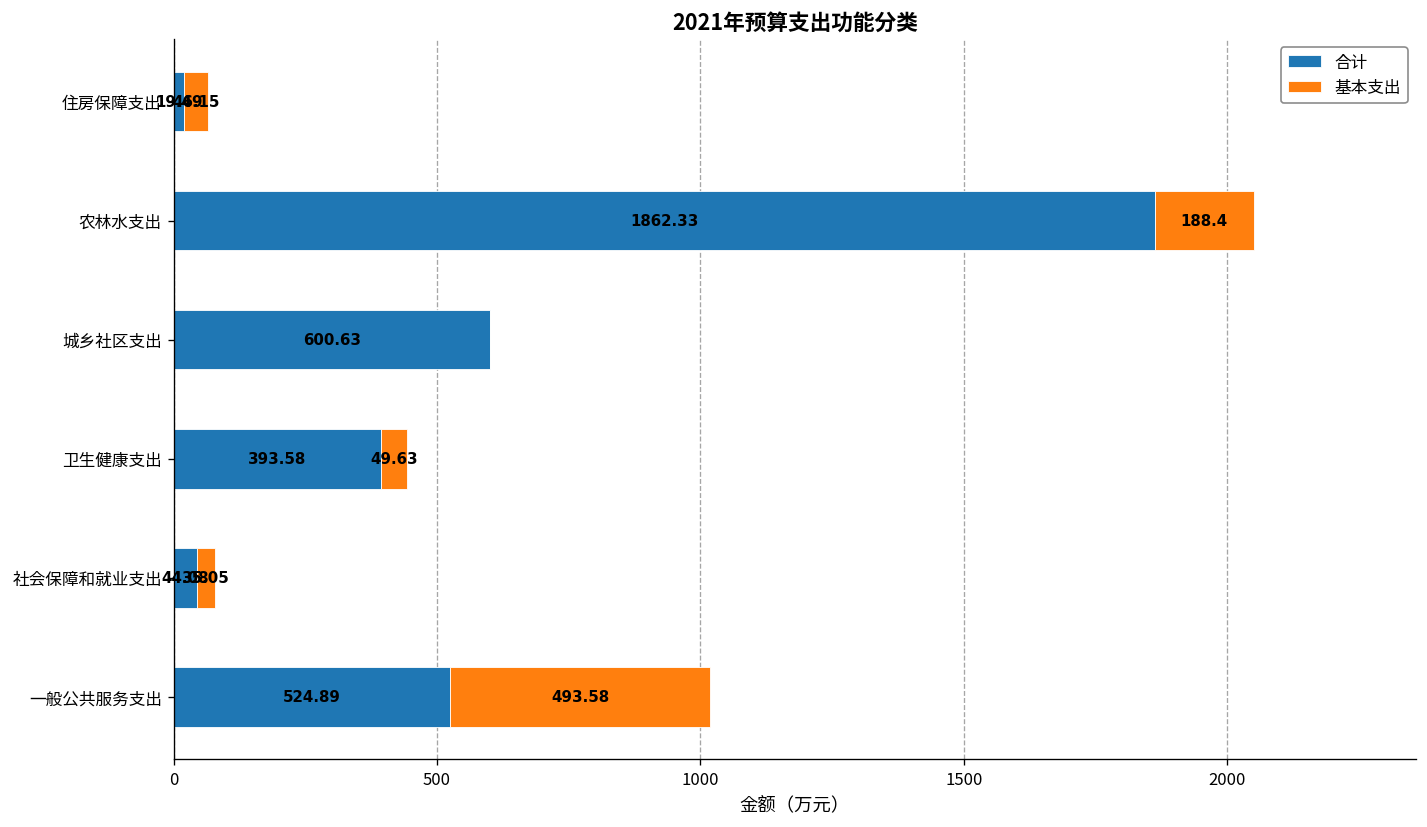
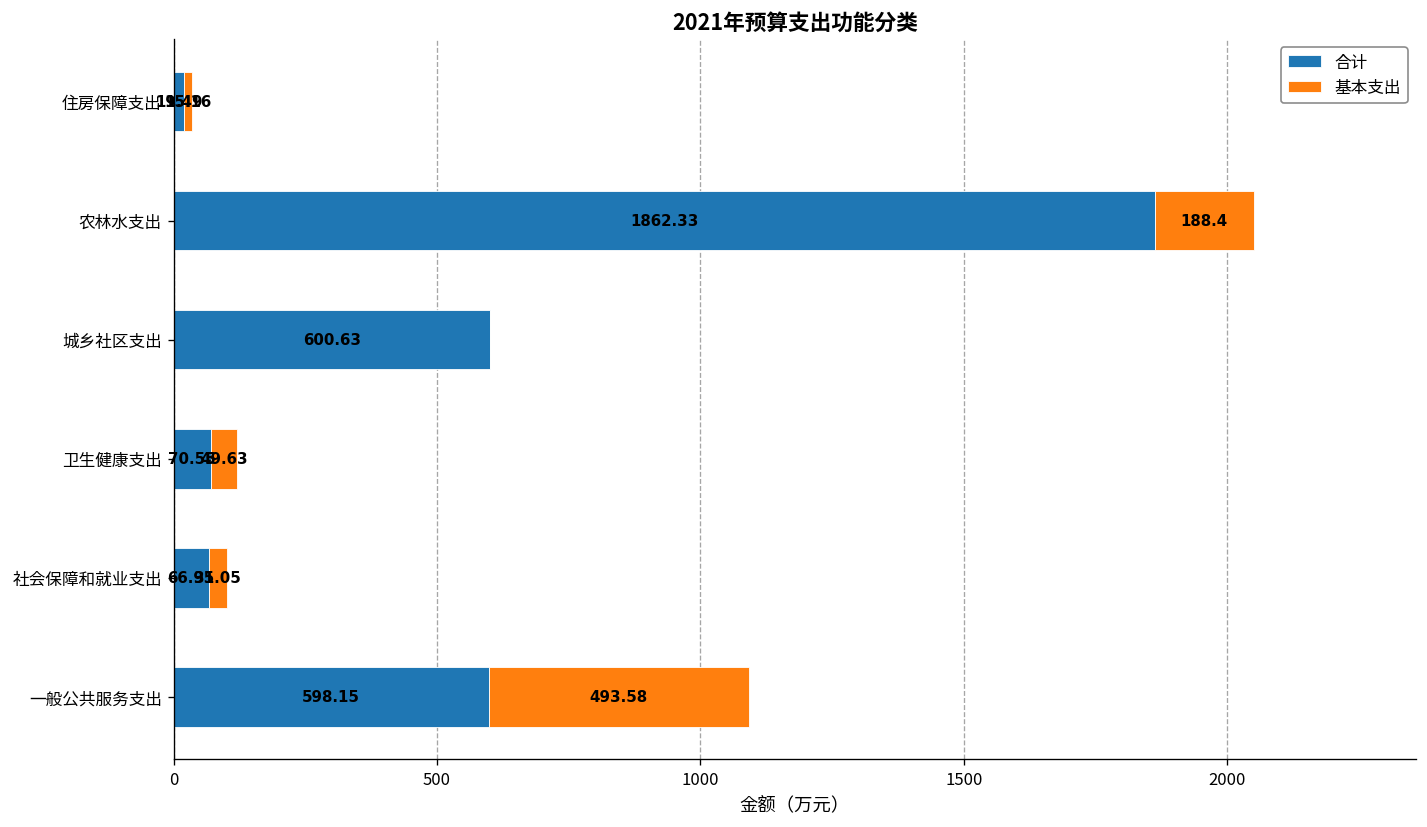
基本支出, 住房保障支出: 46.15 -> 15.16
合计, 卫生健康支出: 393.58 -> 70.55
合计, 社会保障和就业支出: 44.08 -> 66.91
合计, 一般公共服务支出: 524.89 -> 598.15
